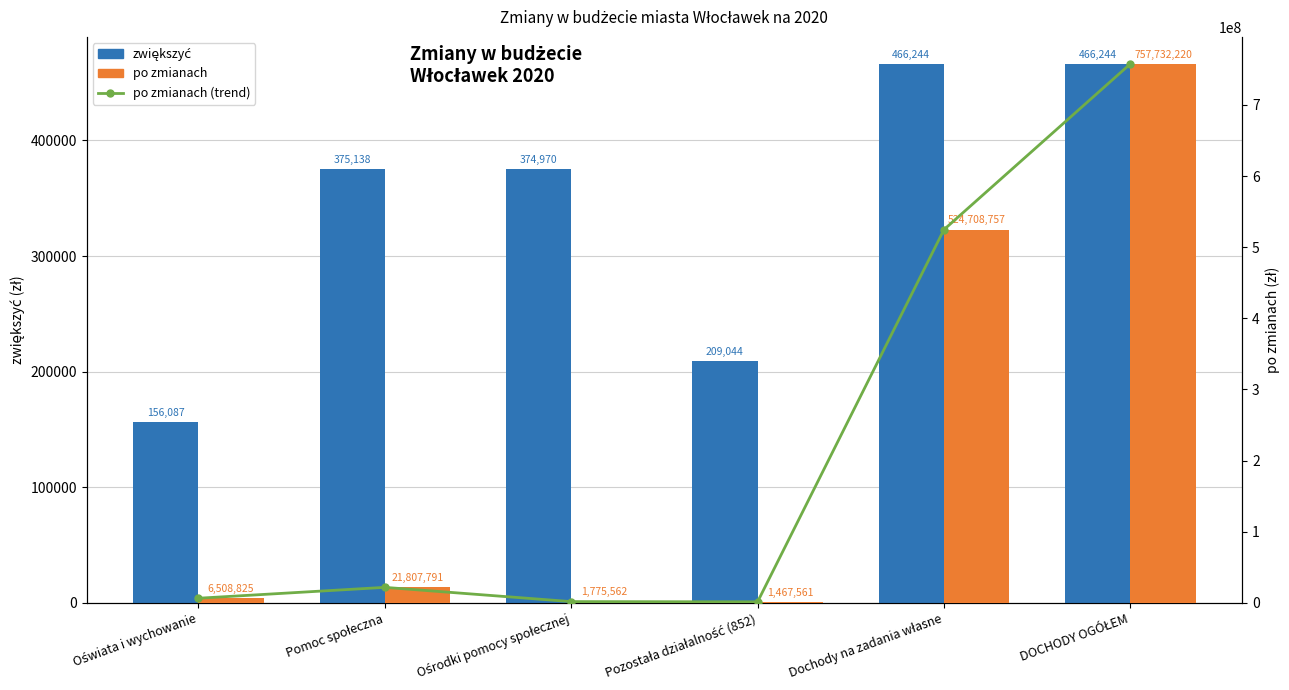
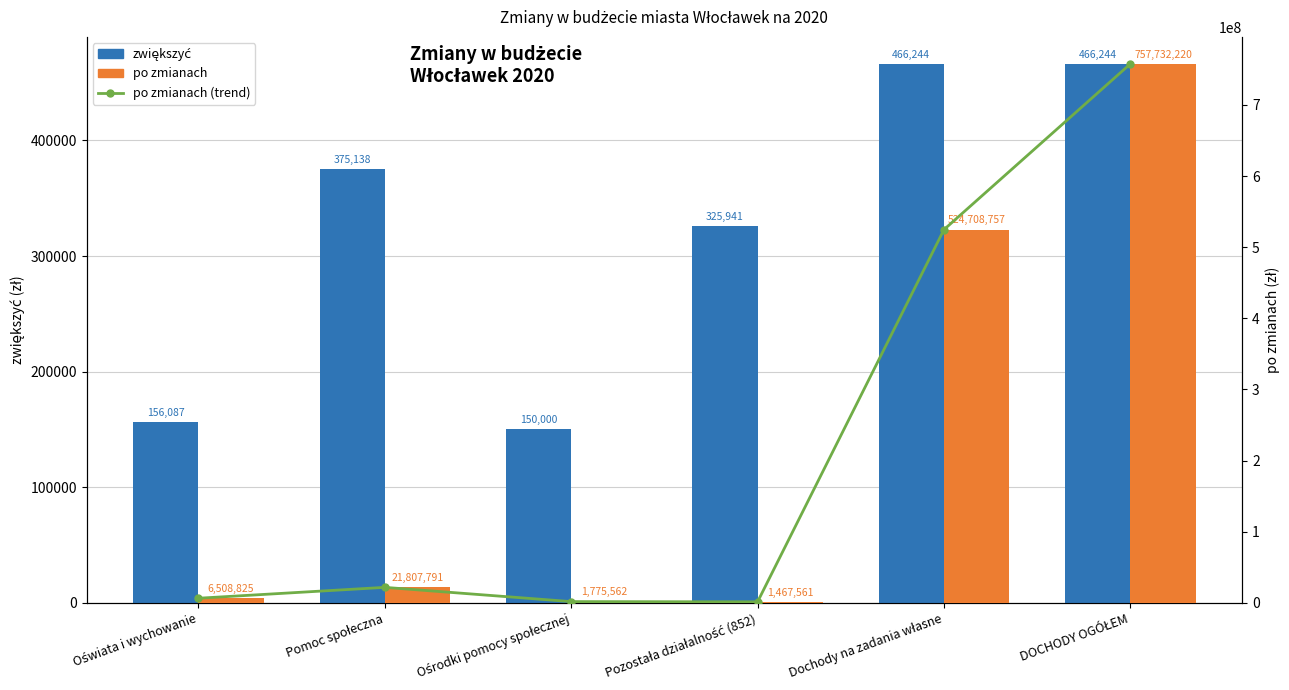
zwiększyć, Ośrodki pomocy społecznej: 374,970 -> 150,000
zwiększyć, Pozostała działalność (852): 209,044 -> 325,941
